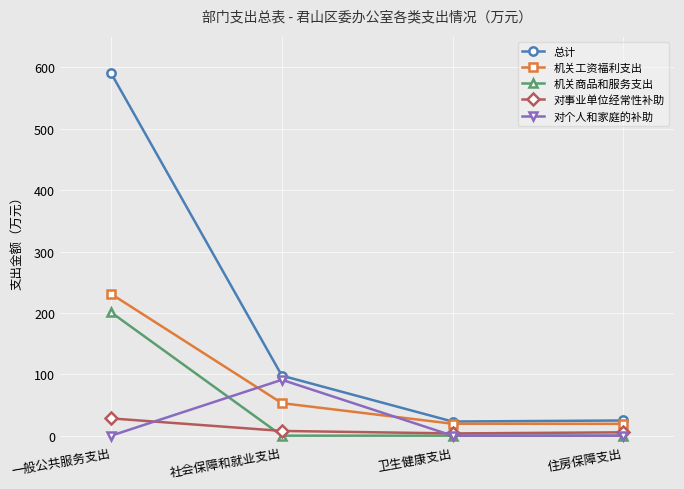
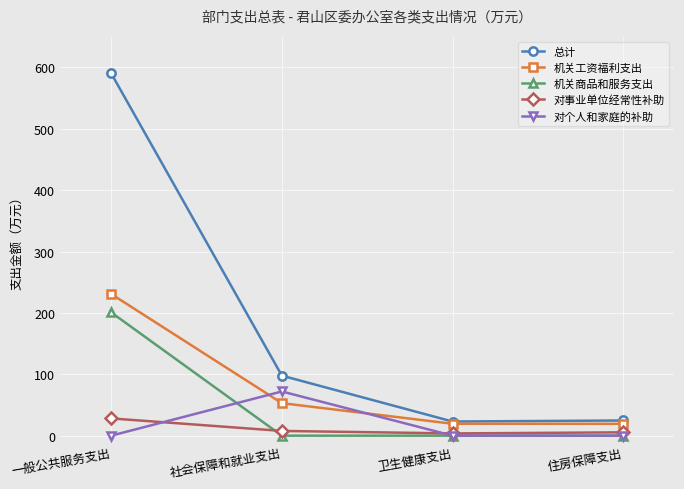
对个人和家庭的补助, 社会保障和就业支出: 90 -> 70
